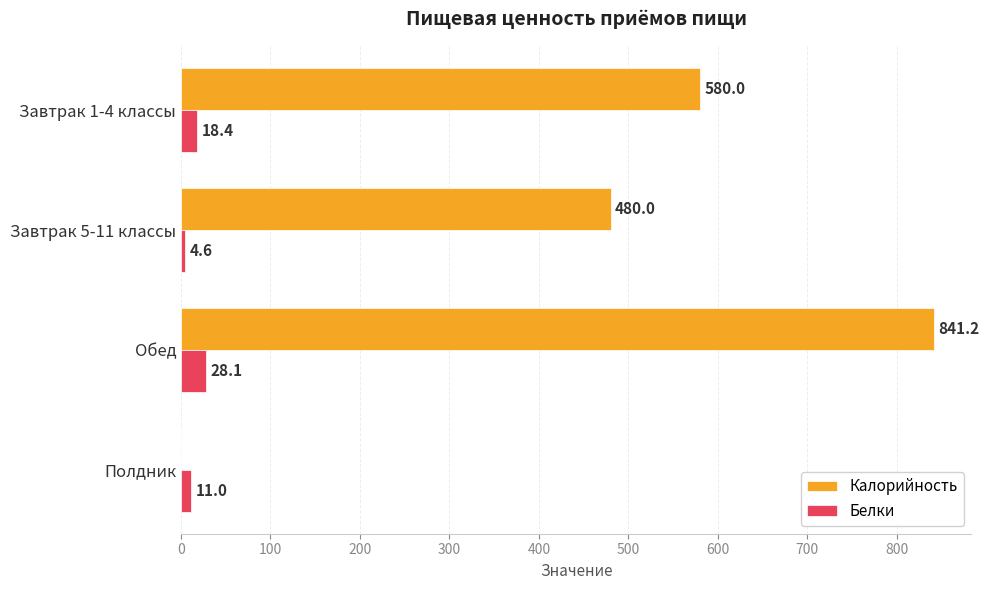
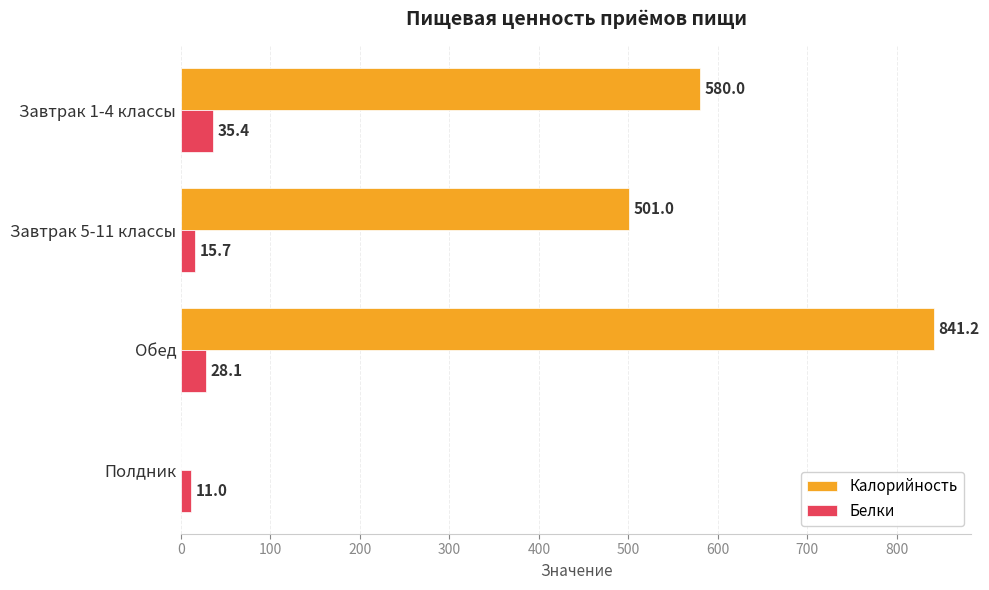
Белки, Завтрак 1-4 классы: 18.4 -> 35.4
Калорийность, Завтрак 5-11 классы: 480.0 -> 501.0
Белки, Завтрак 5-11 классы: 4.6 -> 15.7
